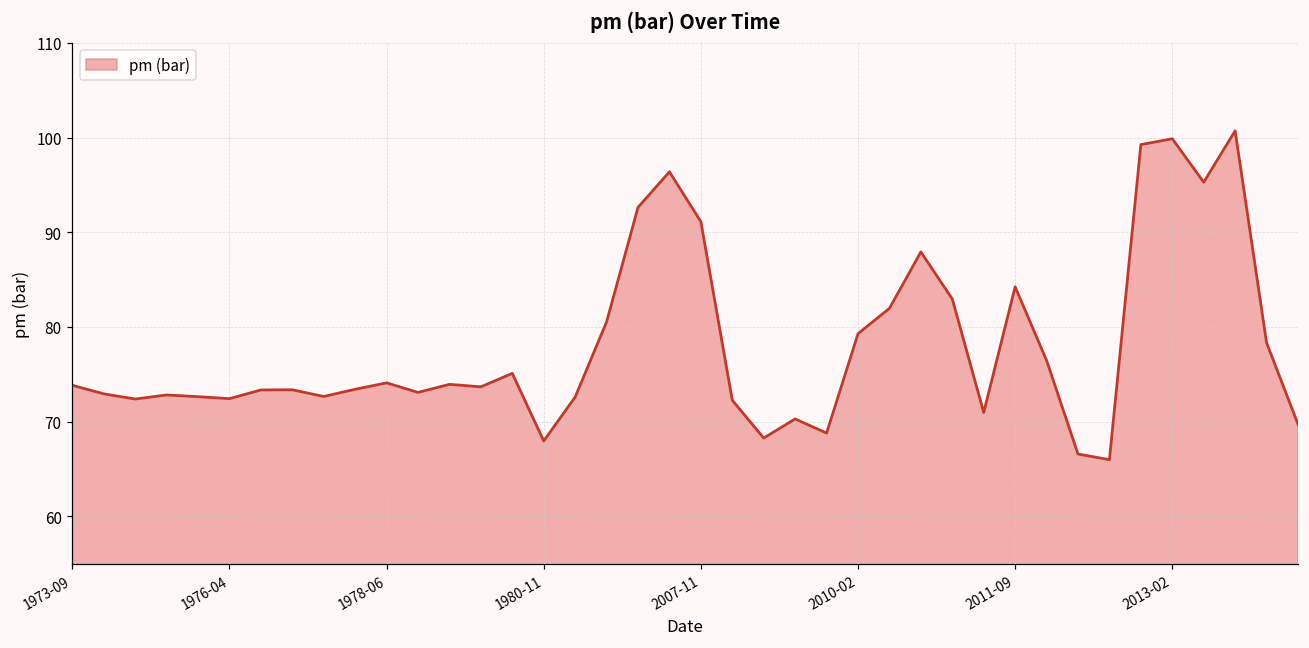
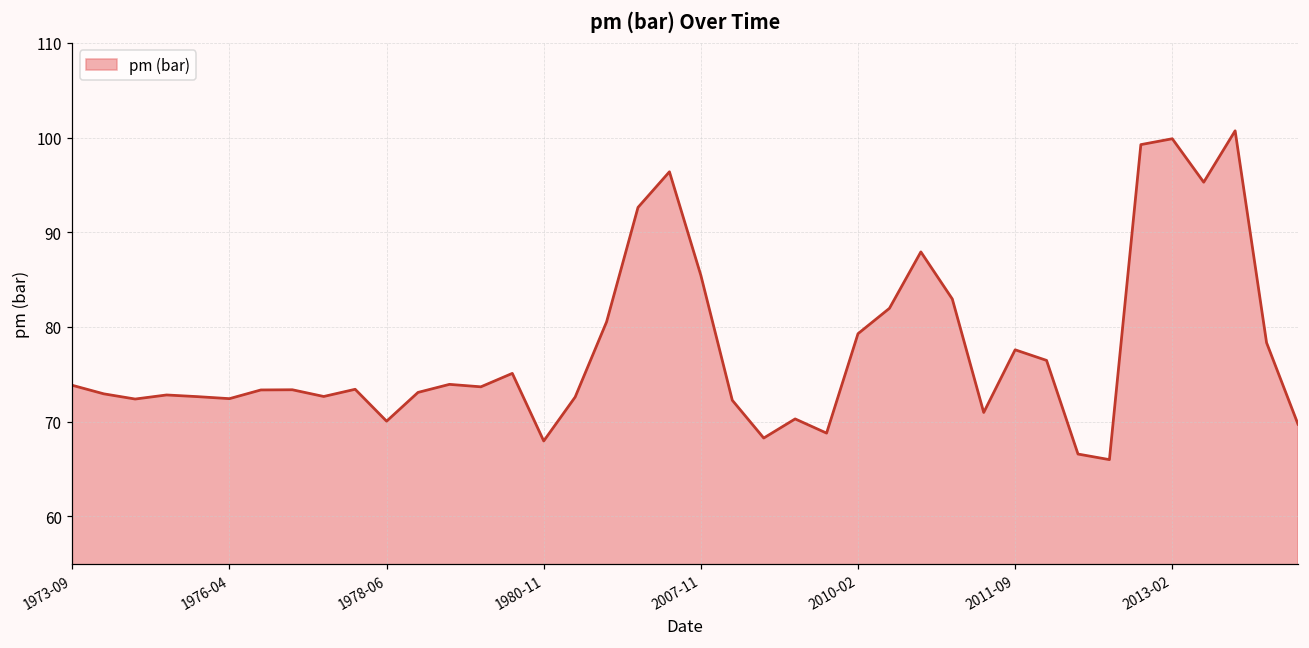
1978-06: 74 -> 70
2007-11: 91 -> 85
2011-09: 84 -> 78
